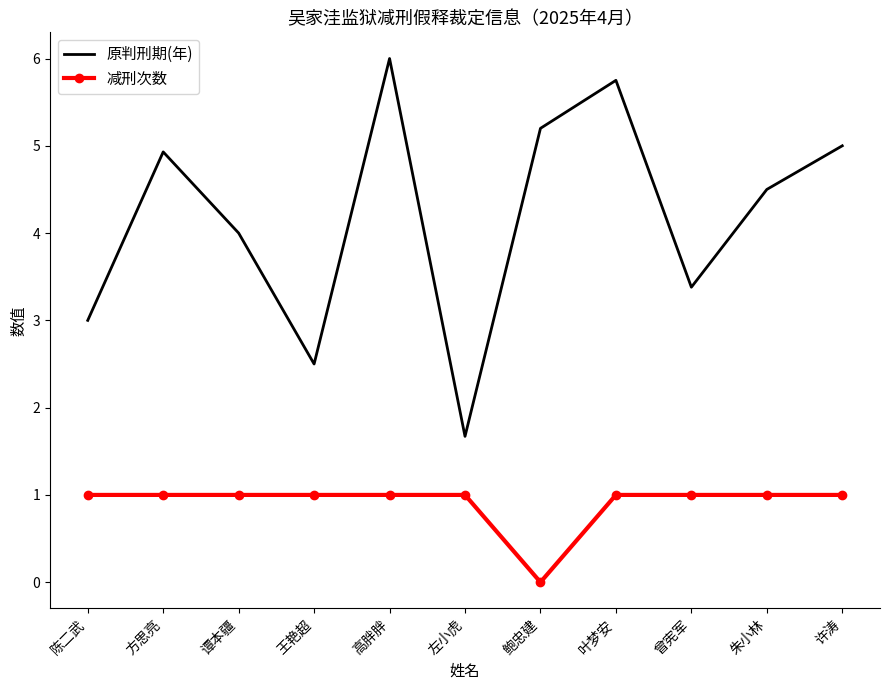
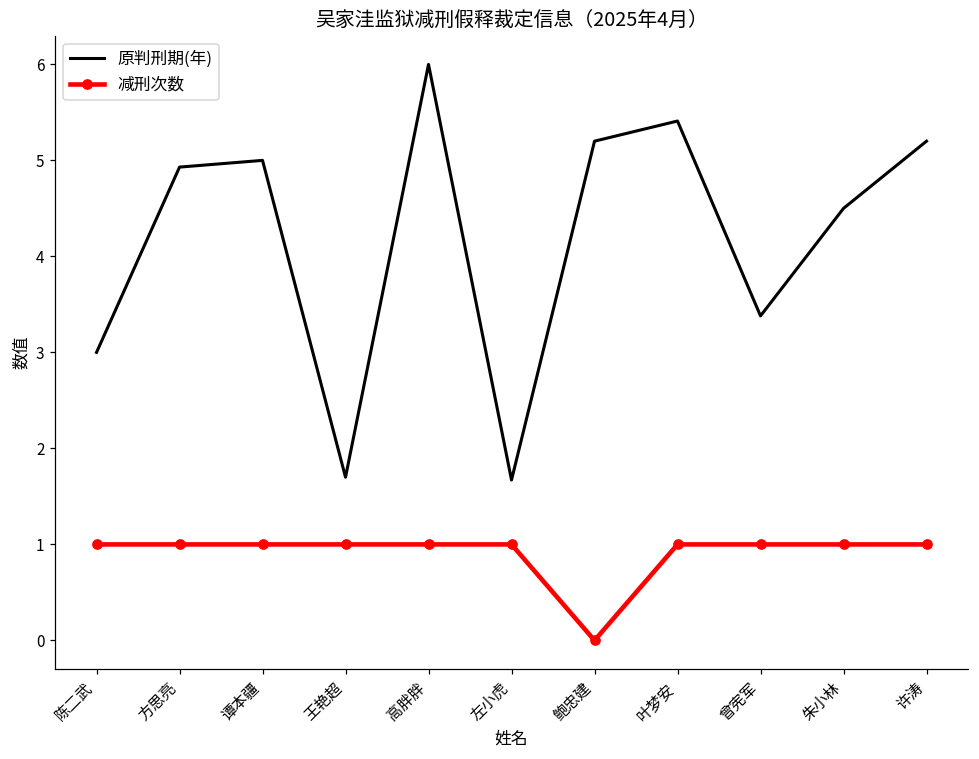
原判刑期(年), 谭本疆: 4 -> 5
原判刑期(年), 王艳超: 2.5 -> 1.7
原判刑期(年), 叶梦安: 5.8 -> 5.4
原判刑期(年), 许涛: 5.0 -> 5.2
